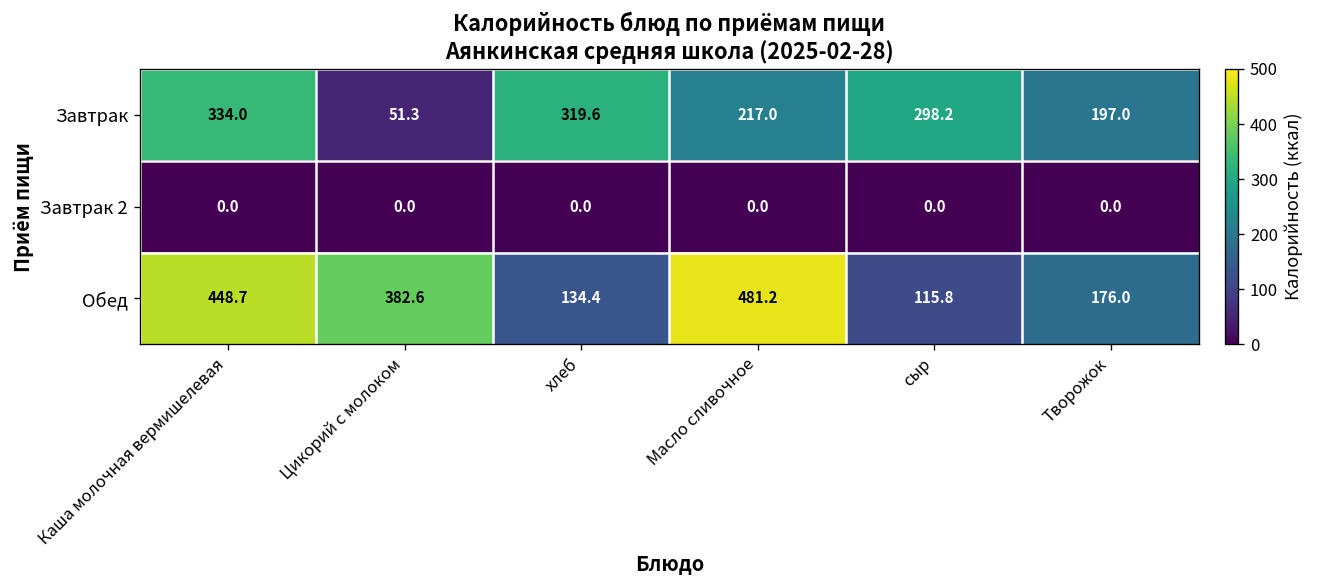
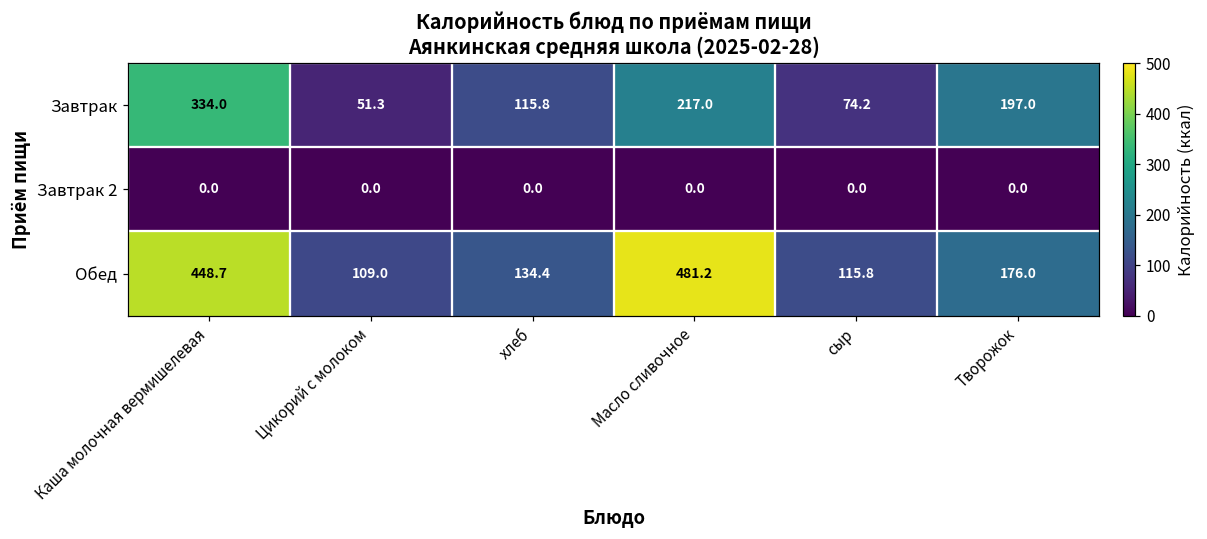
Завтрак, хлеб: 319.6 -> 115.8
Завтрак, сыр: 298.2 -> 74.2
Обед, Цикорий с молоком: 382.6 -> 109.0
